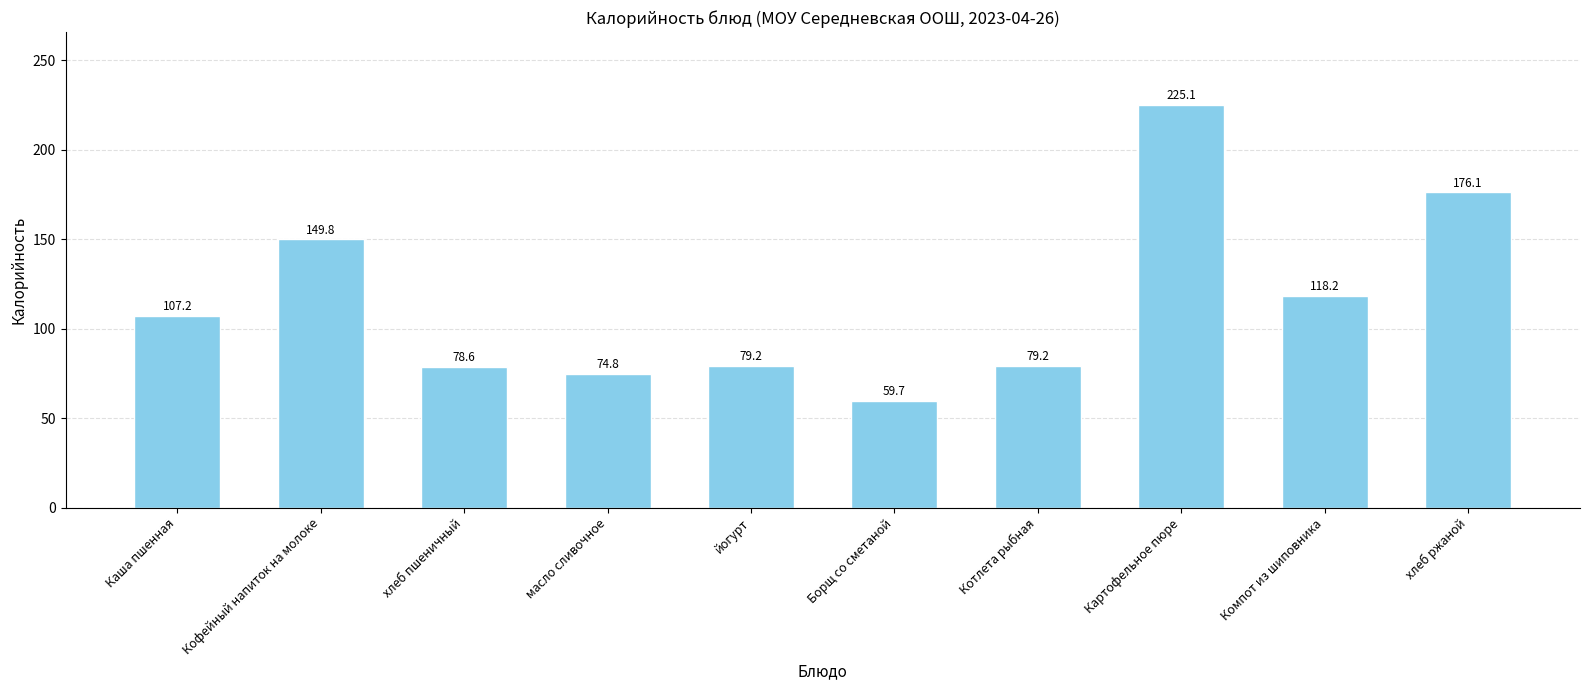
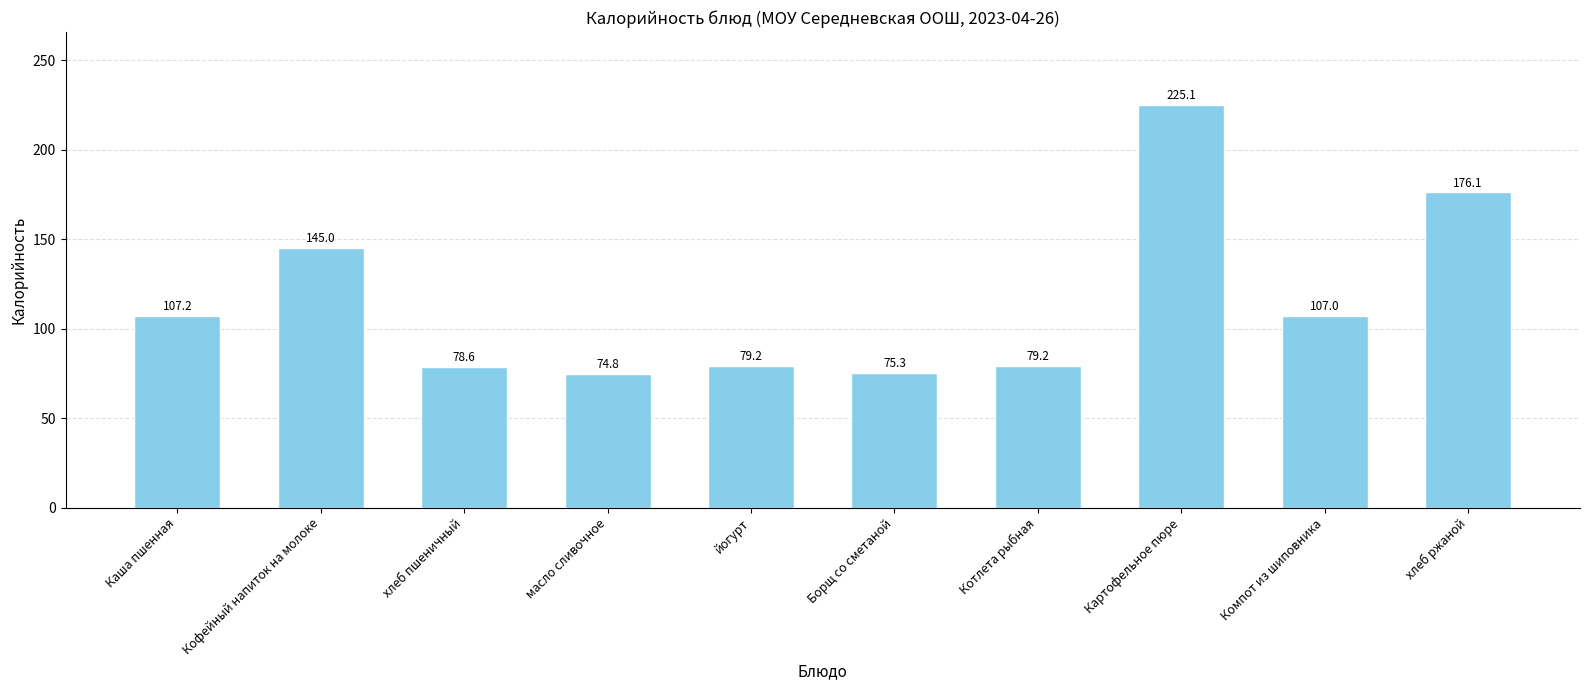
Кофейный напиток на молоке: 149.8 -> 145.0
Борщ со сметаной: 59.7 -> 75.3
Компот из шиповника: 118.2 -> 107.0
